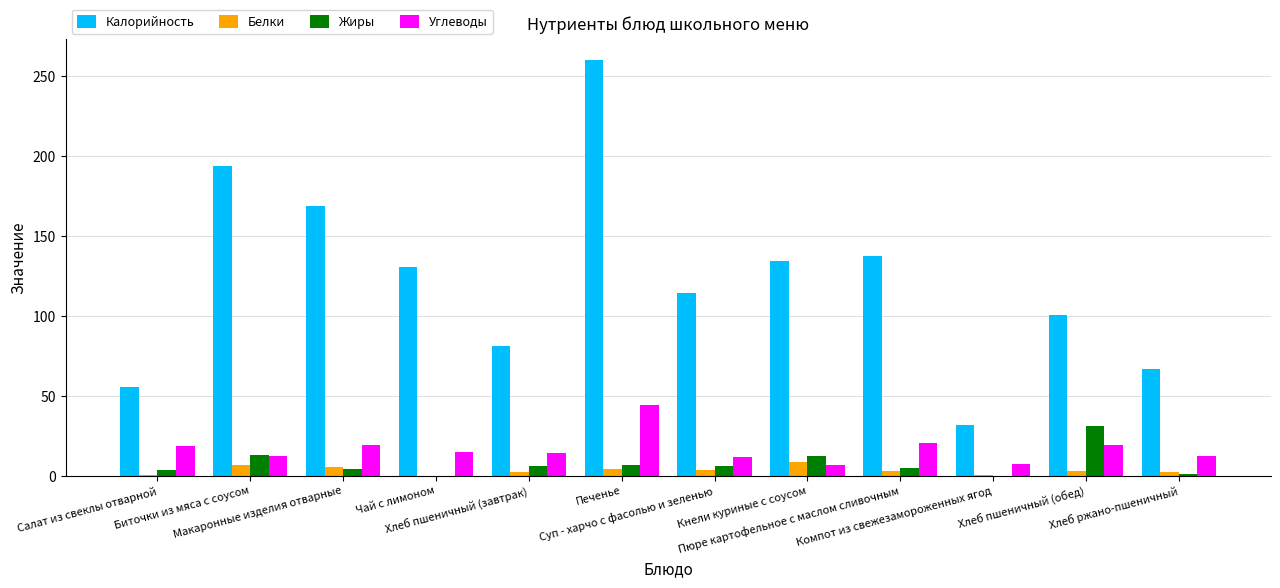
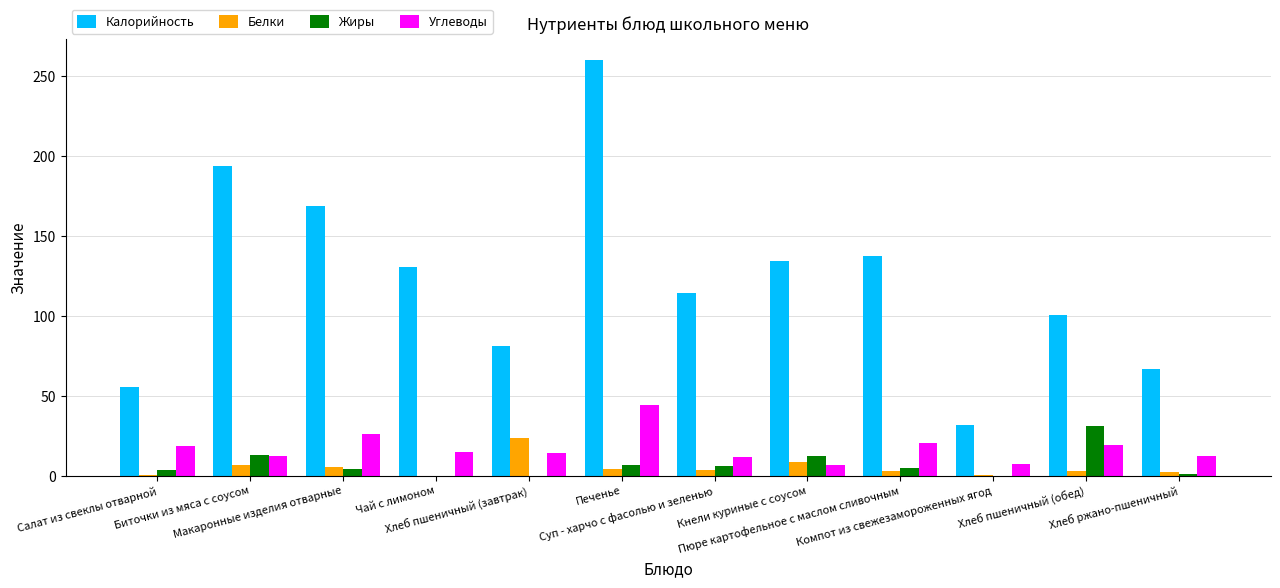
Углеводы, Макаронные изделия отварные: 20 -> 26
Белки, Хлеб пшеничный (завтрак): 2 -> 24
Жиры, Хлеб пшеничный (завтрак): 6 -> 0
